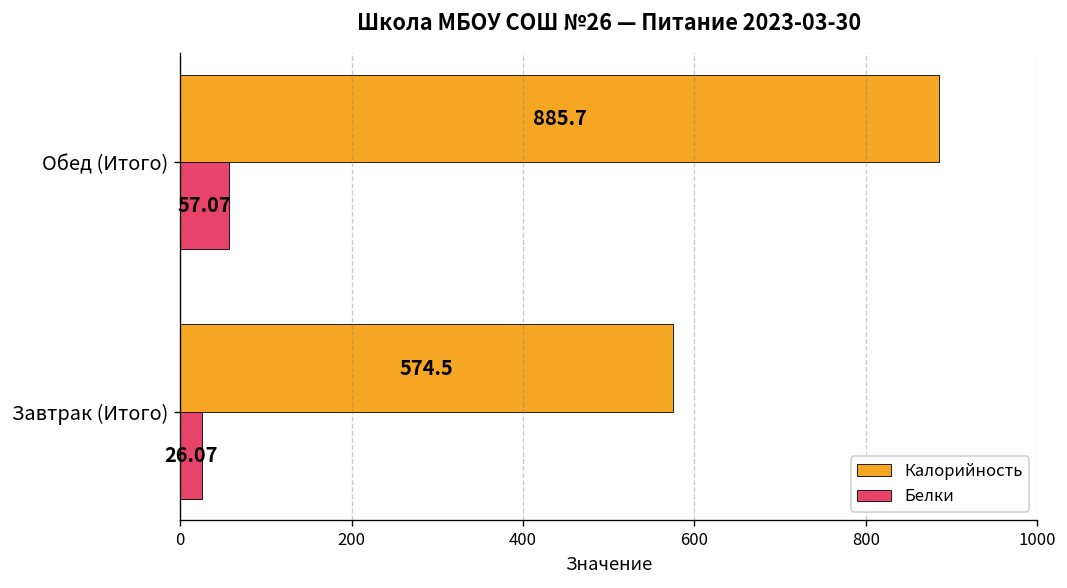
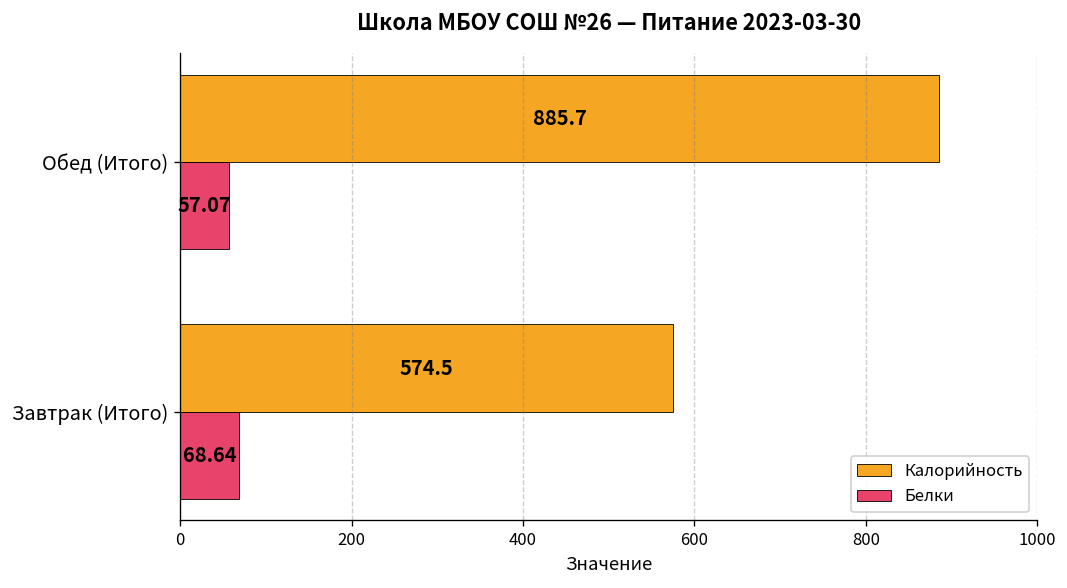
Белки, Завтрак (Итого): 26.07 -> 68.64
